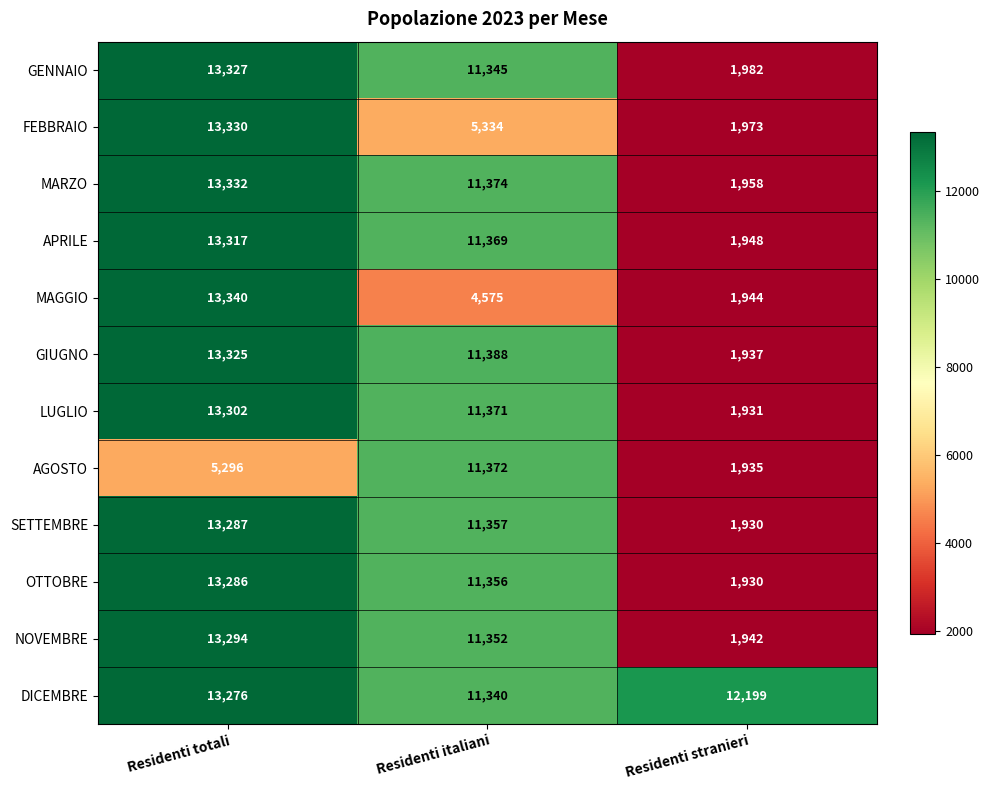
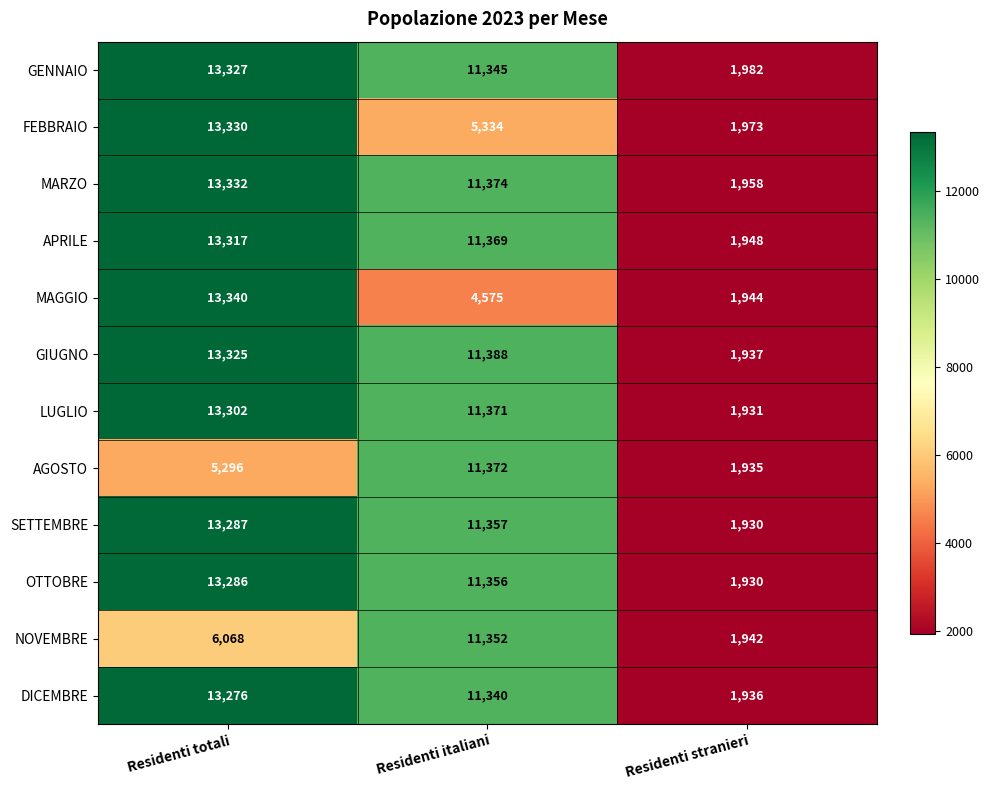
NOVEMBRE, Residenti totali: 13,294 -> 6,068
DICEMBRE, Residenti stranieri: 12,199 -> 1,936
